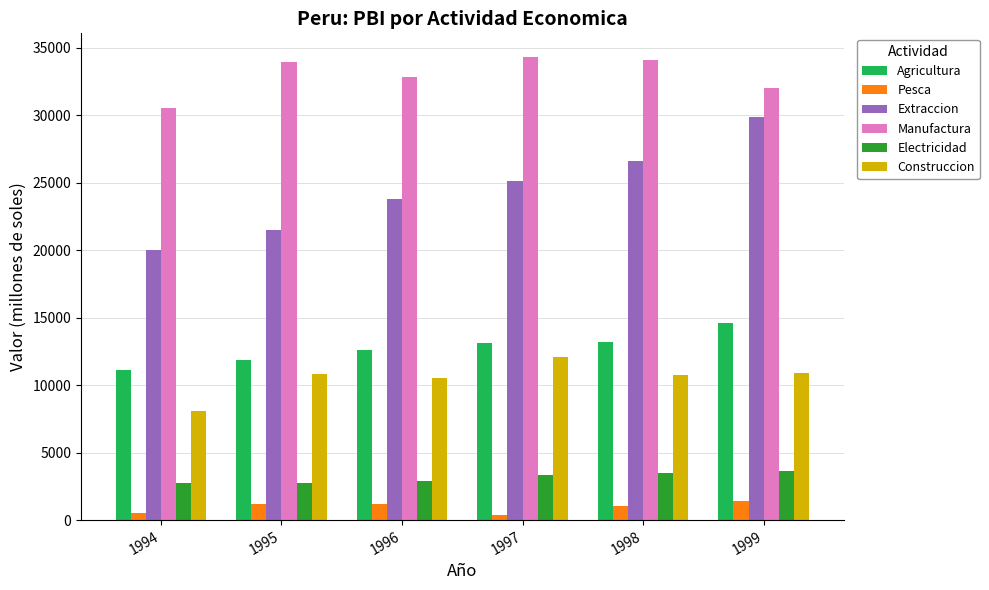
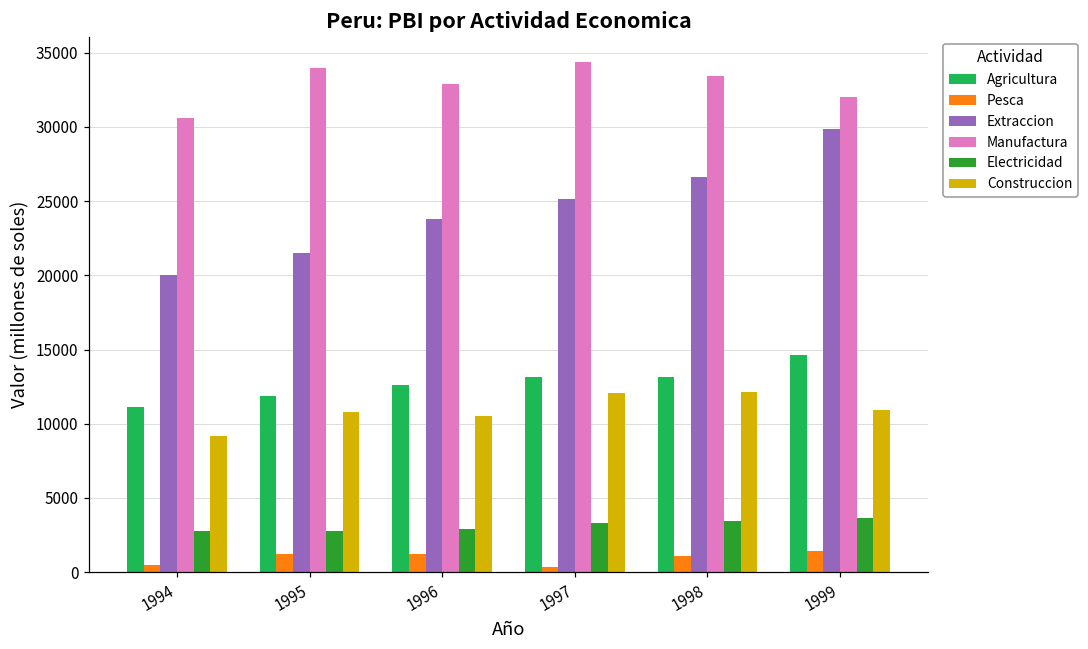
Construccion, 1994: 8100 -> 9200
Manufactura, 1998: 34100 -> 33400
Construccion, 1998: 10800 -> 12200
